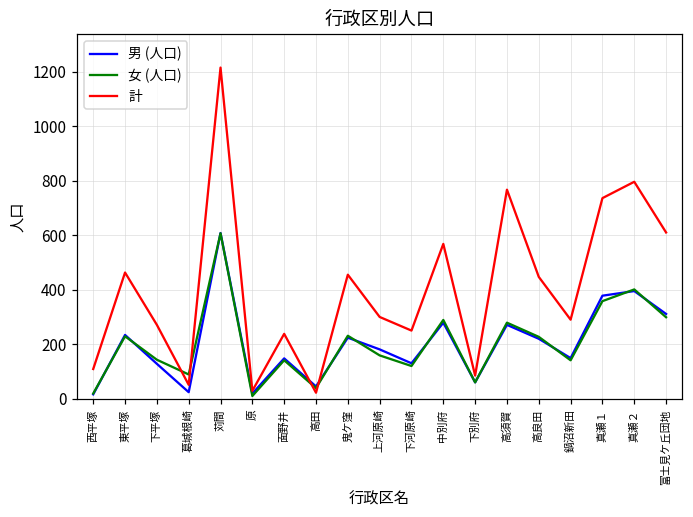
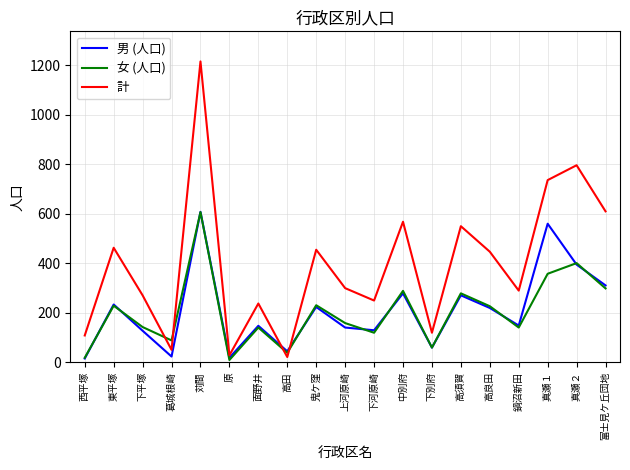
男 (人口), 上河原崎: 180 -> 140
計, 下別府: 90 -> 120
計, 高須賀: 770 -> 550
男 (人口), 真瀬１: 380 -> 560
